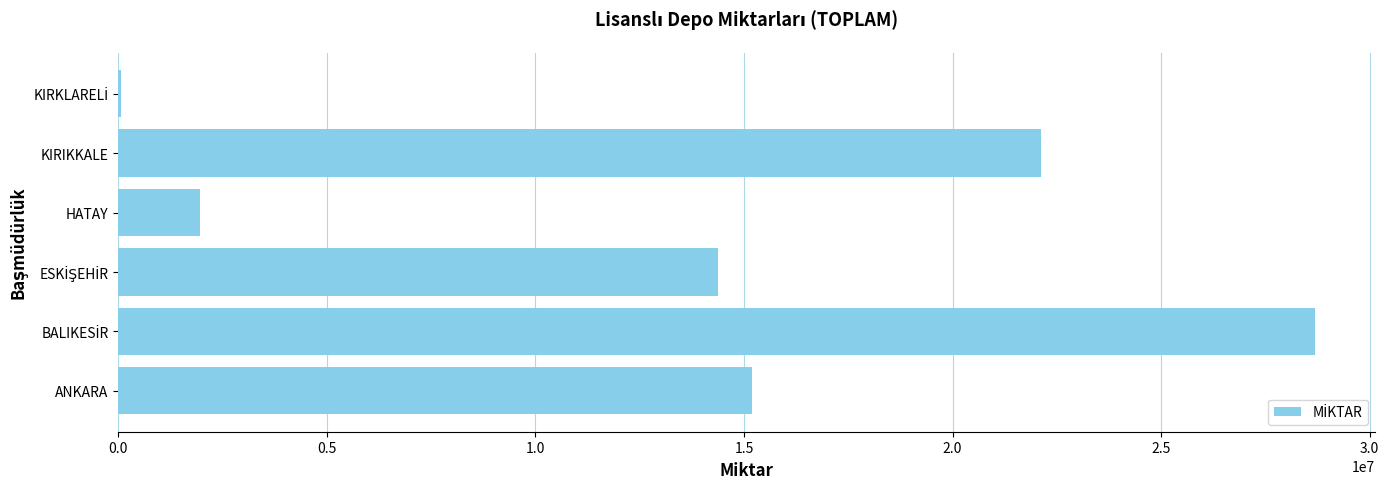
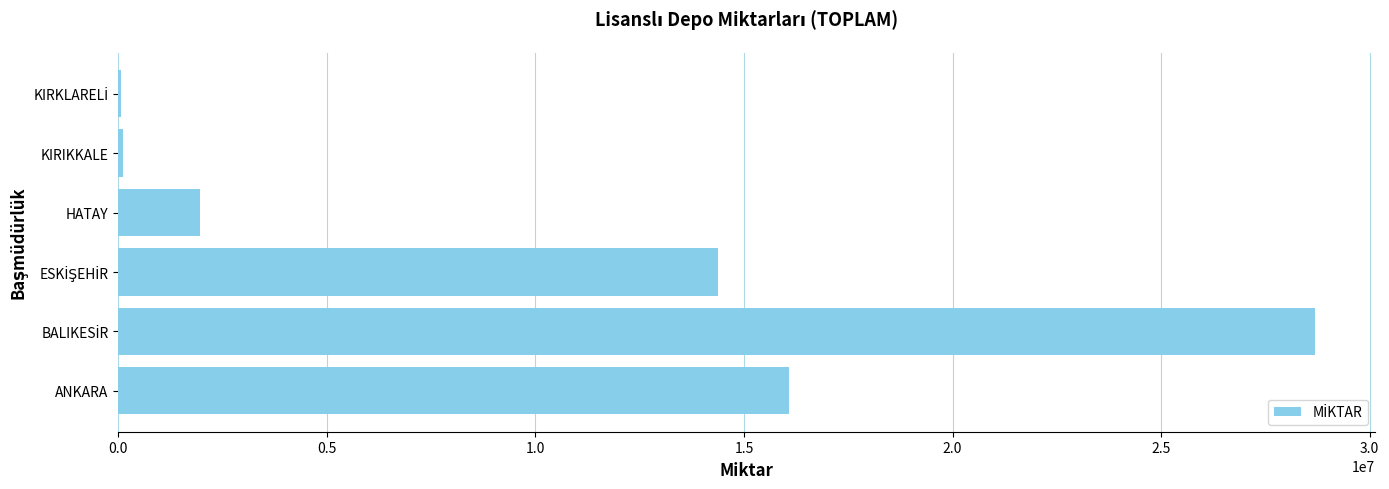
KIRIKKALE: 22100000 -> 100000
ANKARA: 15200000 -> 16100000
